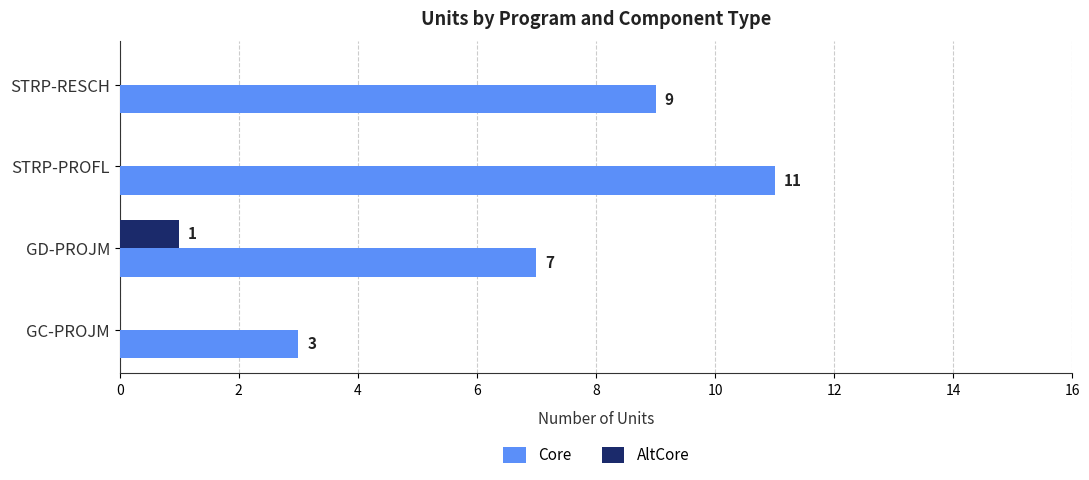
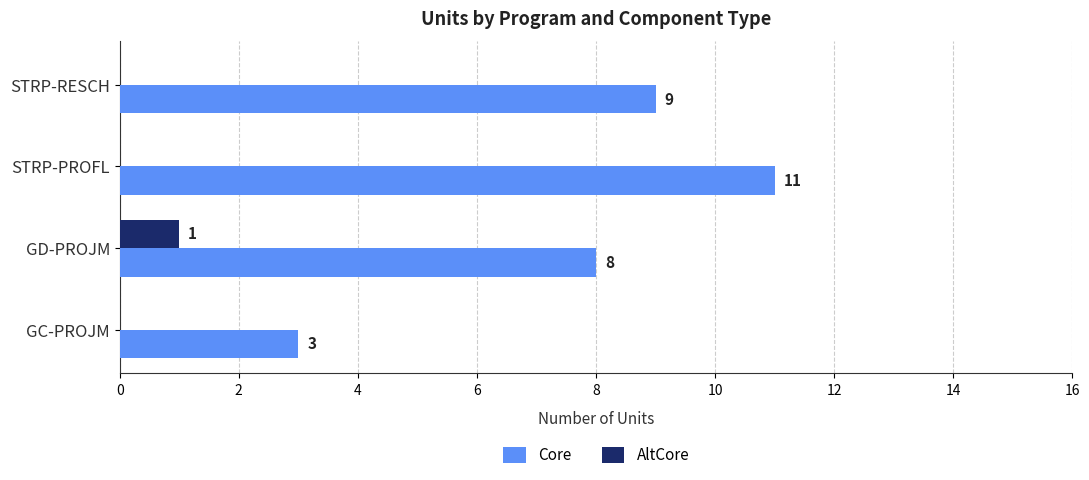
Core, GD-PROJM: 7 -> 8
